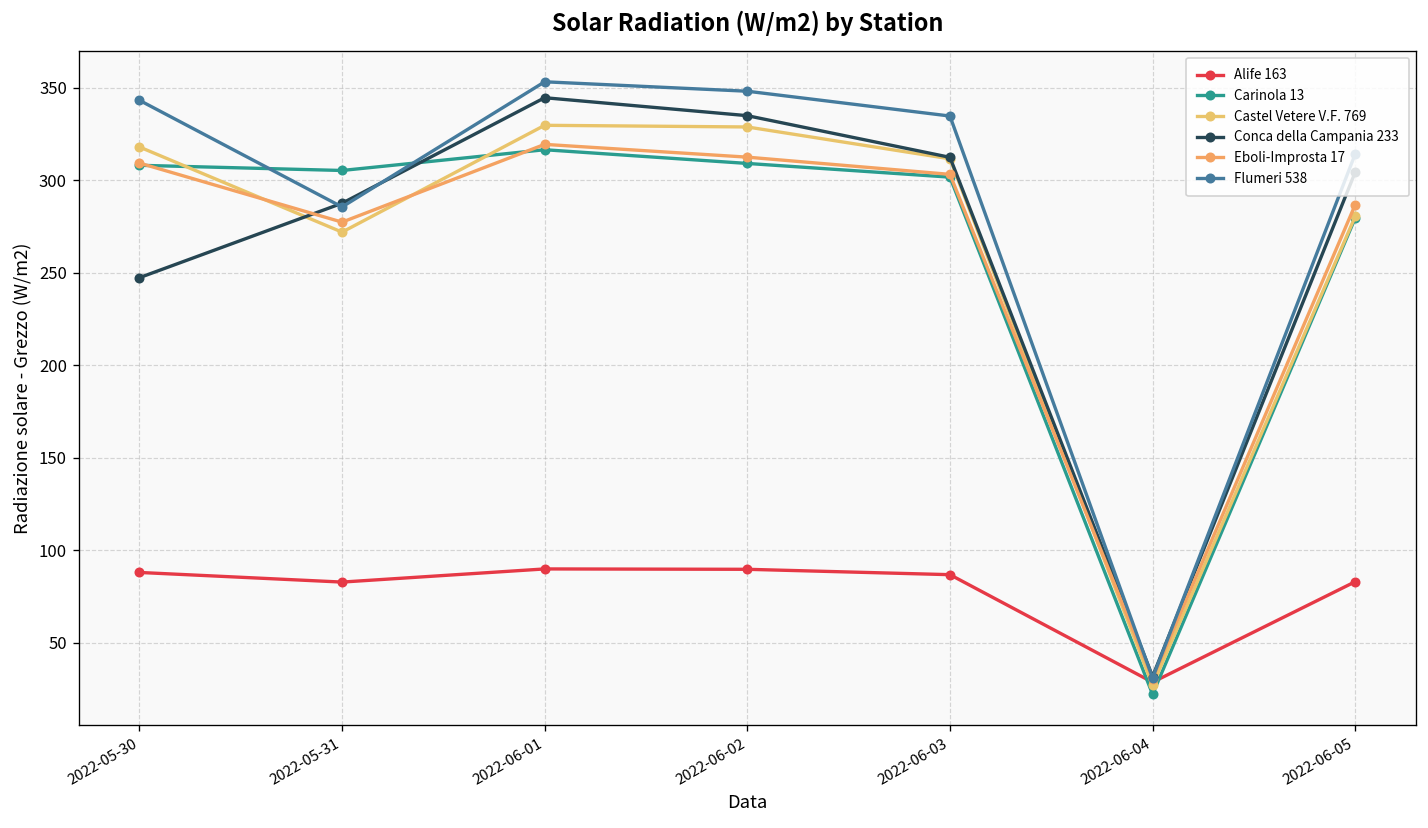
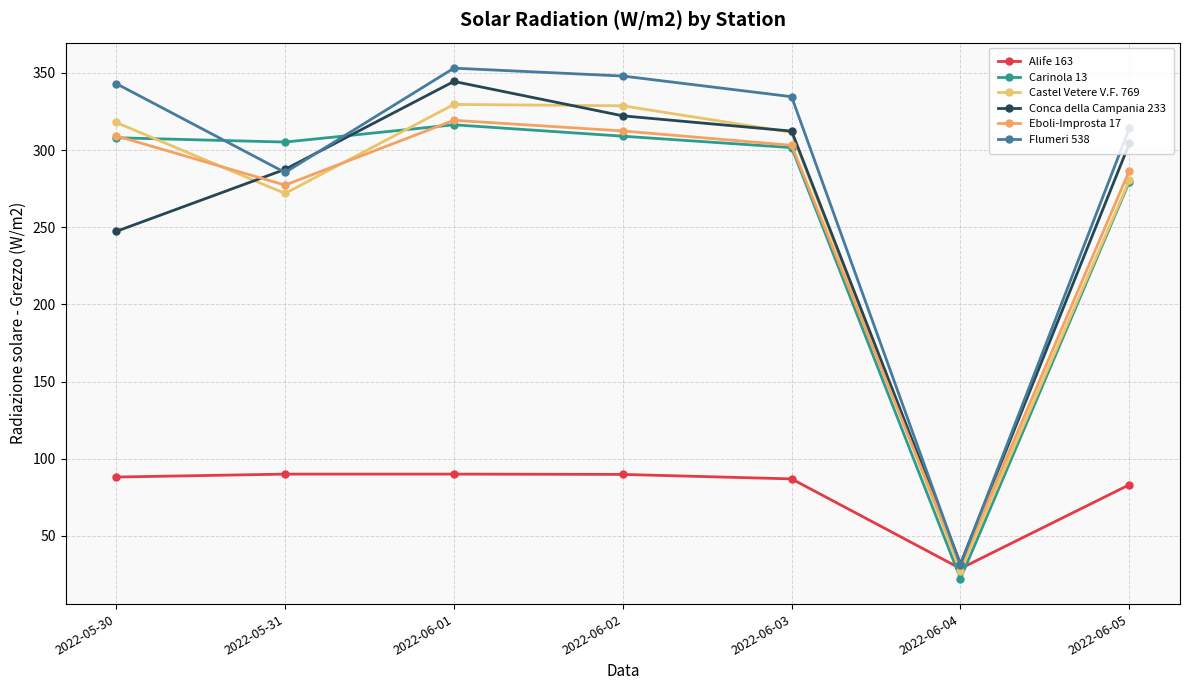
Alife 163, 2022-05-31: 83 -> 90
Conca della Campania 233, 2022-06-02: 335 -> 322
